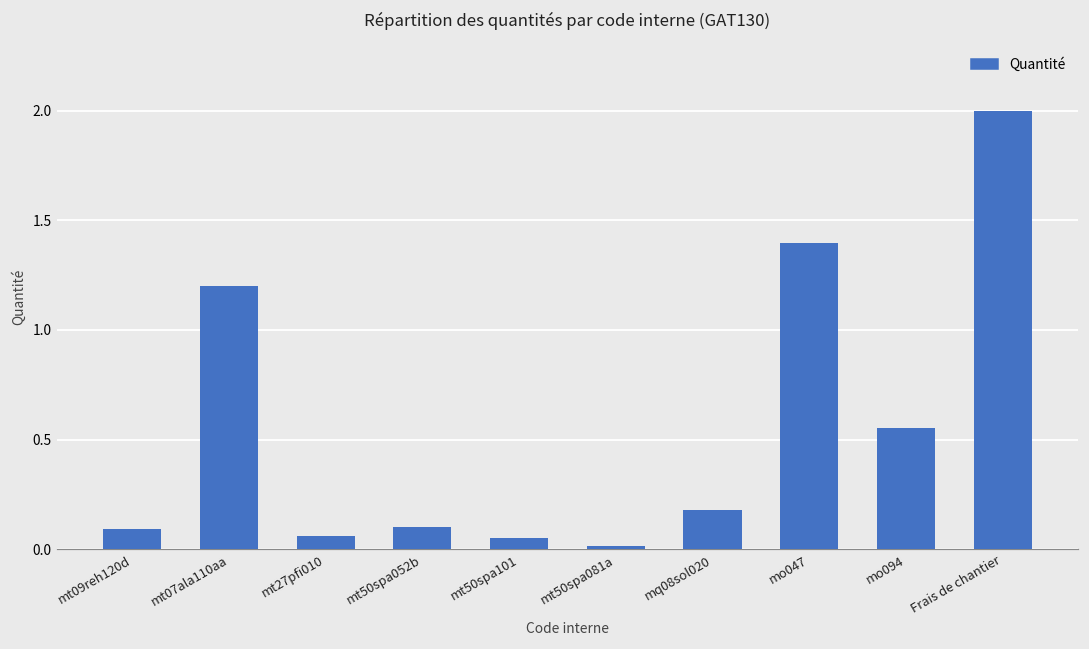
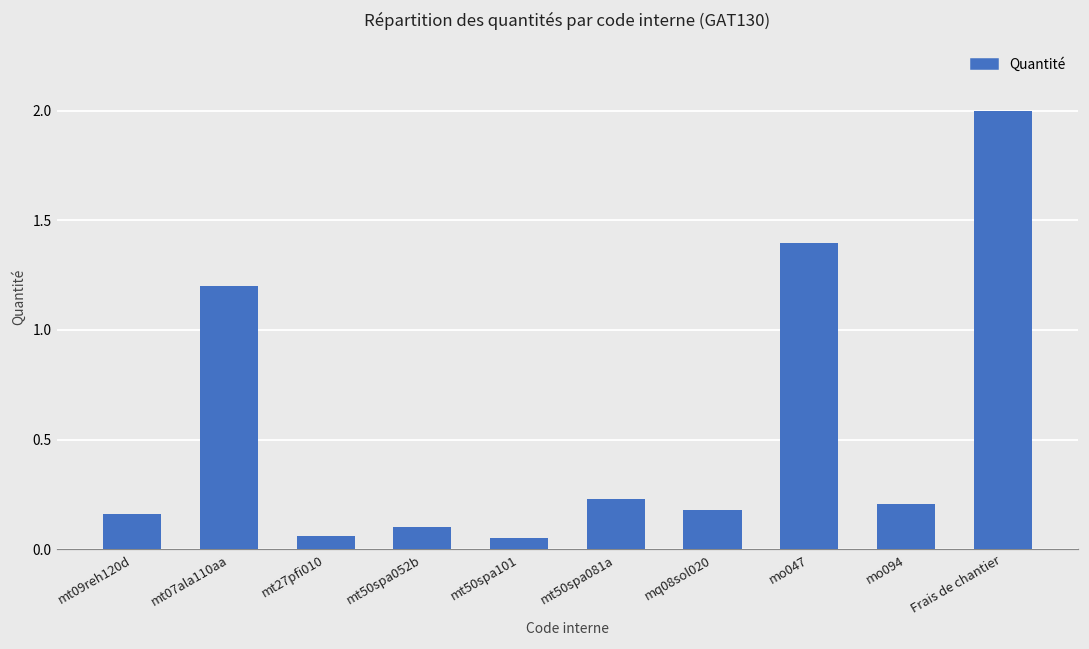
mt09reh120d: 0.09 -> 0.16
mt50spa081a: 0.01 -> 0.23
mo094: 0.55 -> 0.21
